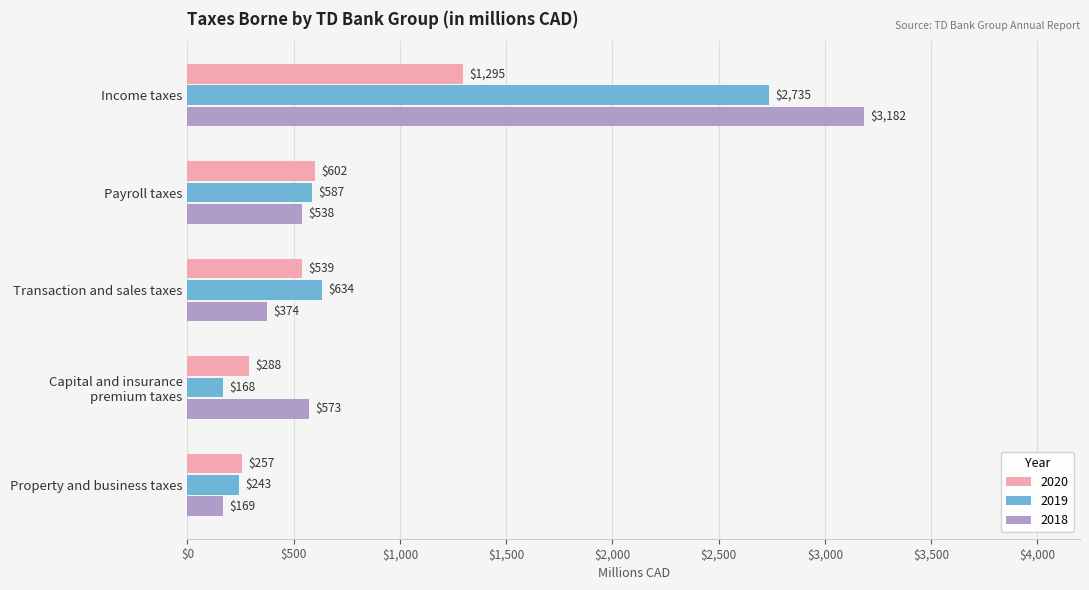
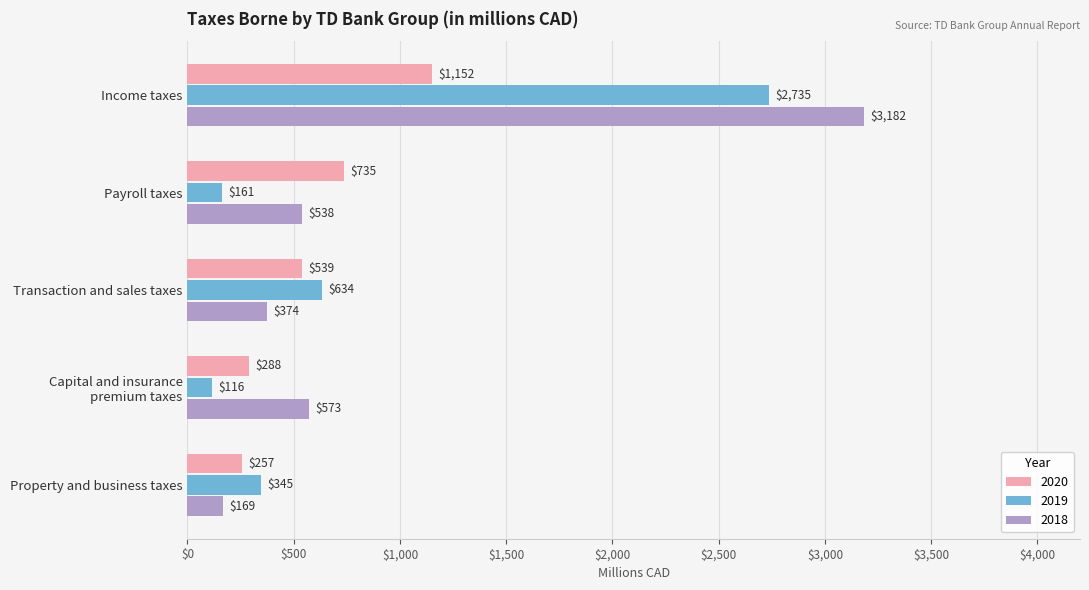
2020, Income taxes: $1,295 -> $1,152
2020, Payroll taxes: $602 -> $735
2019, Payroll taxes: $587 -> $161
2019, Capital and insurance premium taxes: $168 -> $116
2019, Property and business taxes: $243 -> $345
